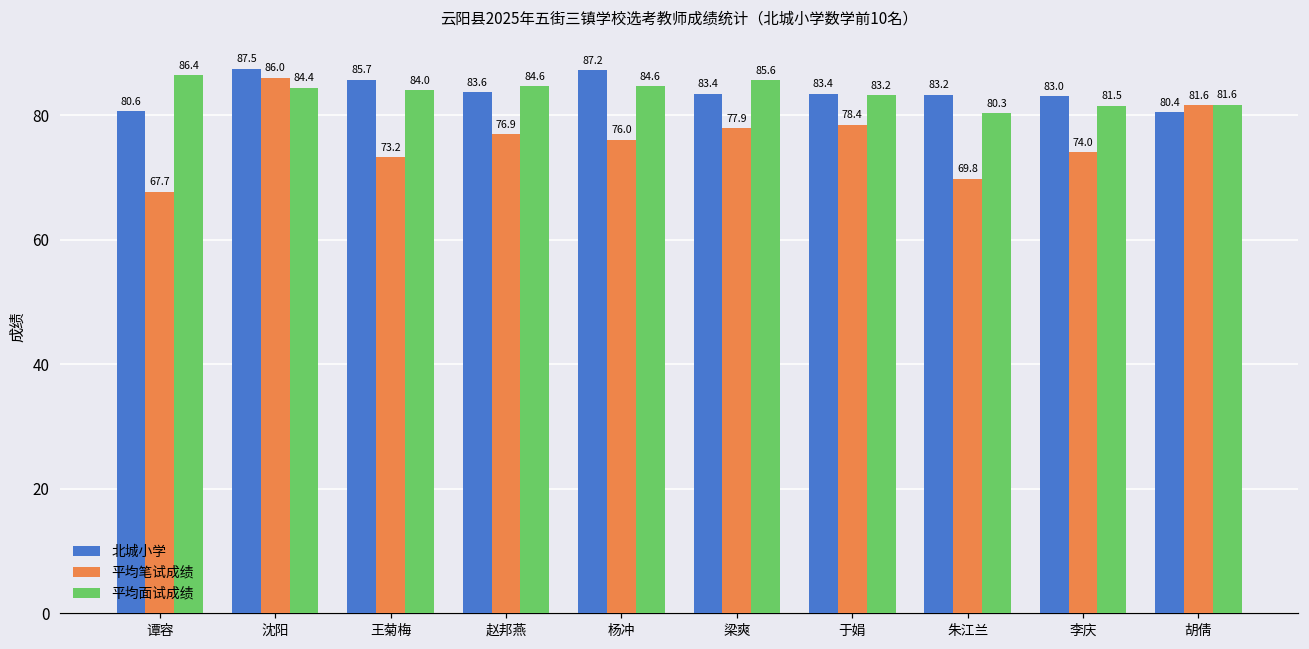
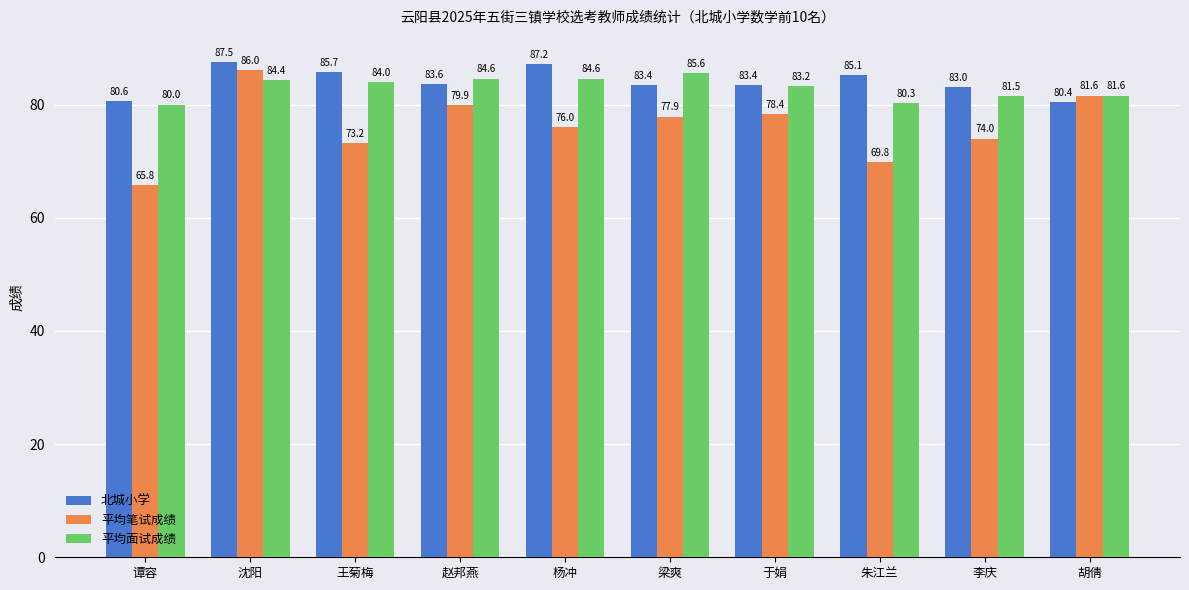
平均笔试成绩, 谭容: 67.7 -> 65.8
平均面试成绩, 谭容: 86.4 -> 80.0
平均笔试成绩, 赵邦燕: 76.9 -> 79.9
北城小学, 朱江兰: 83.2 -> 85.1
